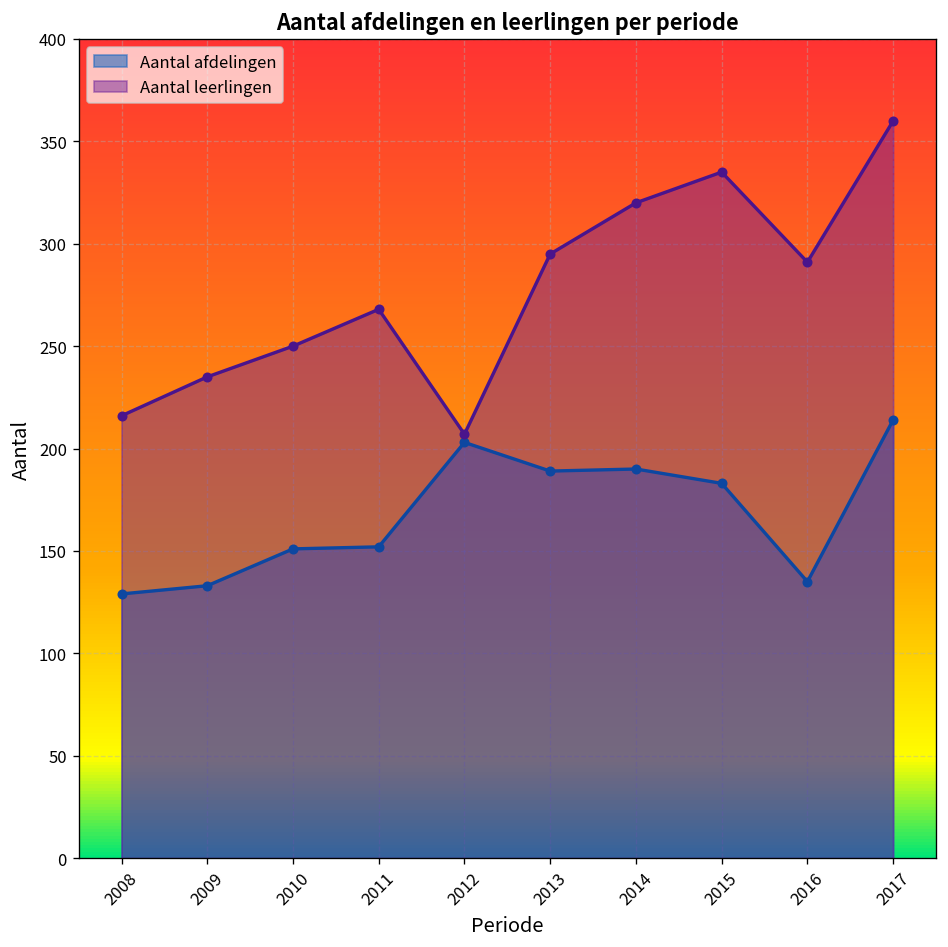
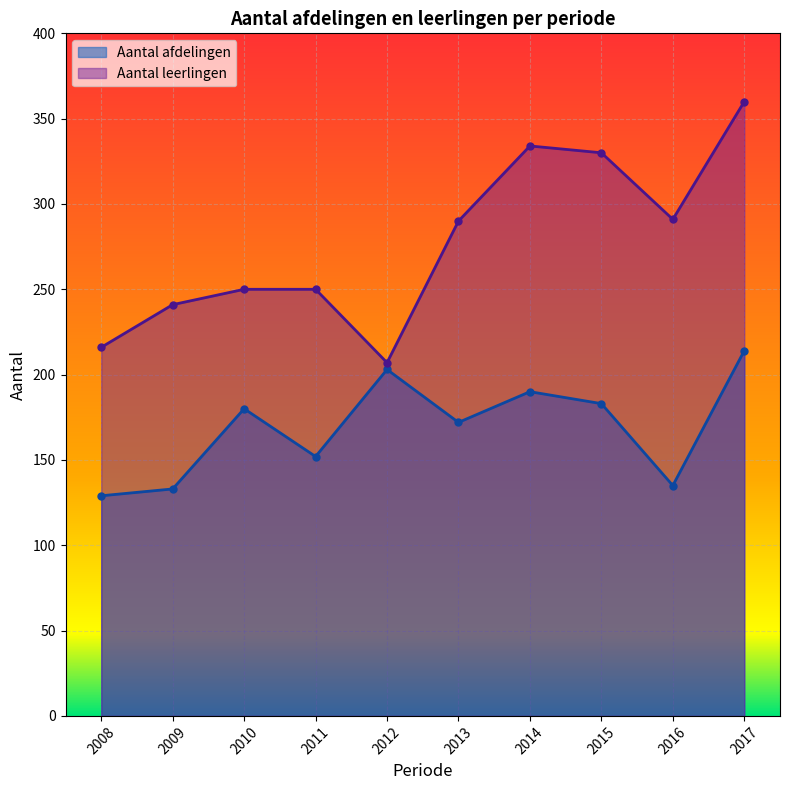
Aantal leerlingen, 2009: 235 -> 241
Aantal afdelingen, 2010: 151 -> 180
Aantal leerlingen, 2011: 268 -> 250
Aantal afdelingen, 2013: 189 -> 172
Aantal leerlingen, 2013: 295 -> 290
Aantal leerlingen, 2014: 320 -> 334
Aantal leerlingen, 2015: 335 -> 330
